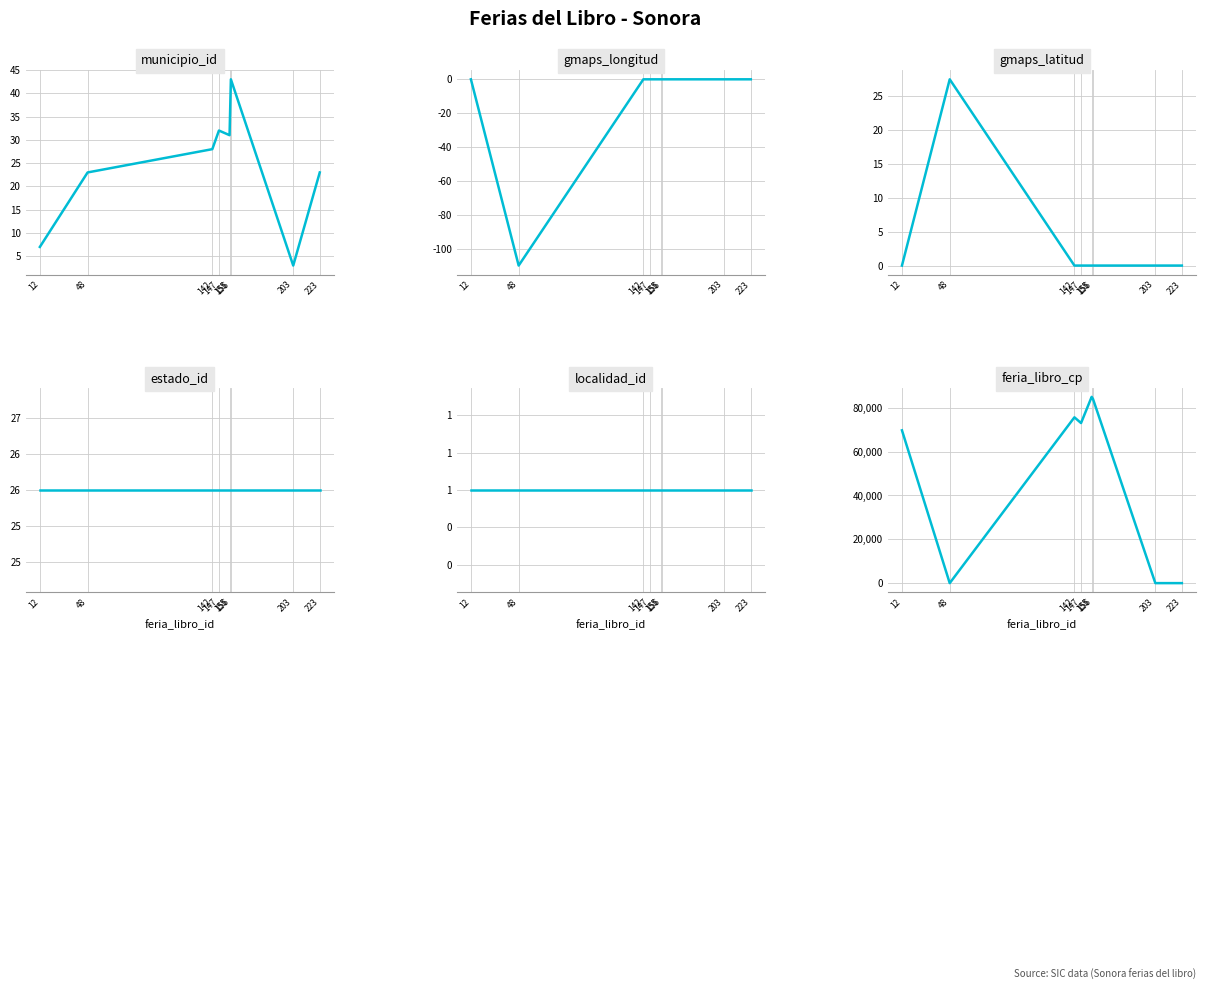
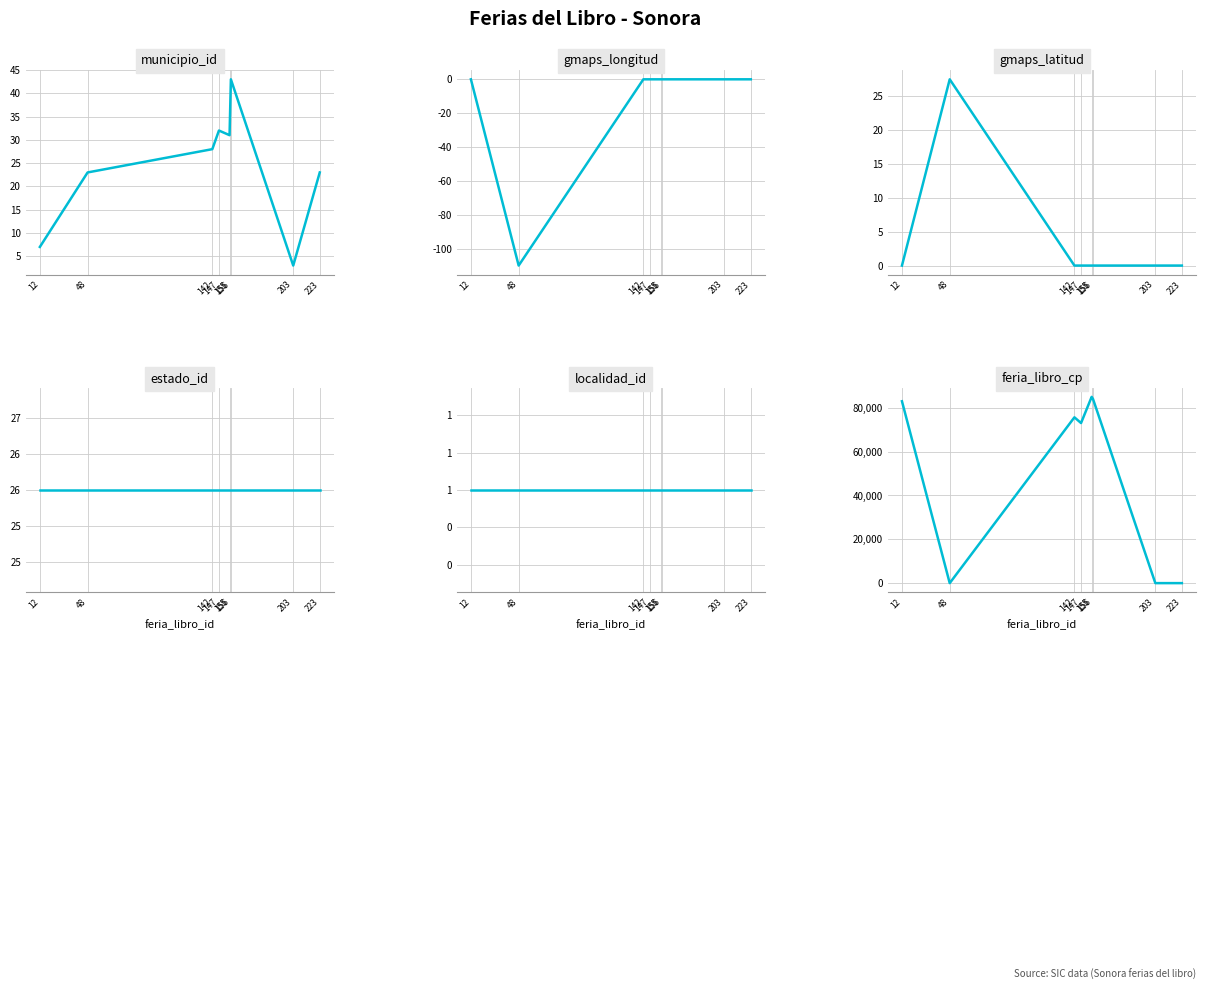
feria_libro_cp, 12: 70,000 -> 83,000
